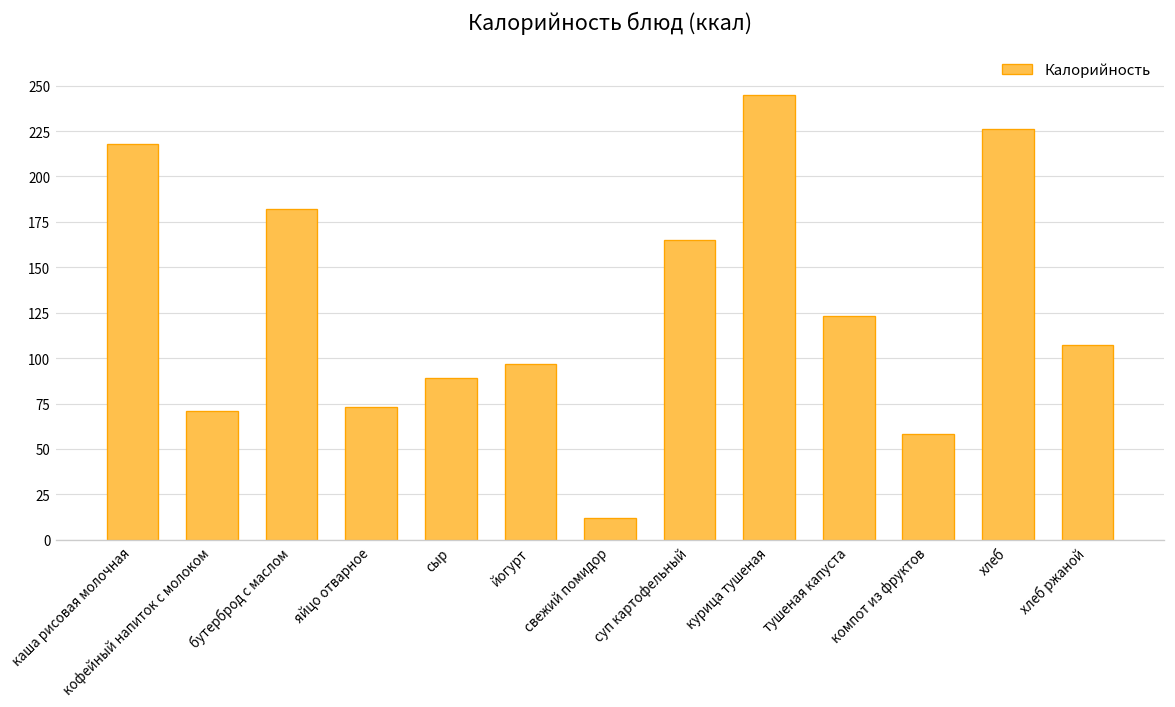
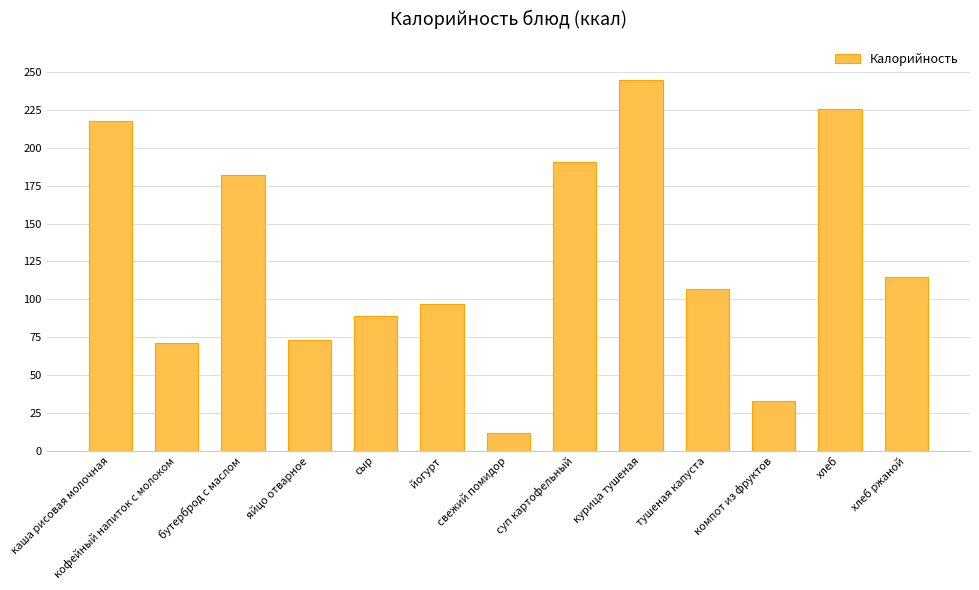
суп картофельный: 165 -> 191
тушеная капуста: 123 -> 107
компот из фруктов: 58 -> 33
хлеб ржаной: 107 -> 115
